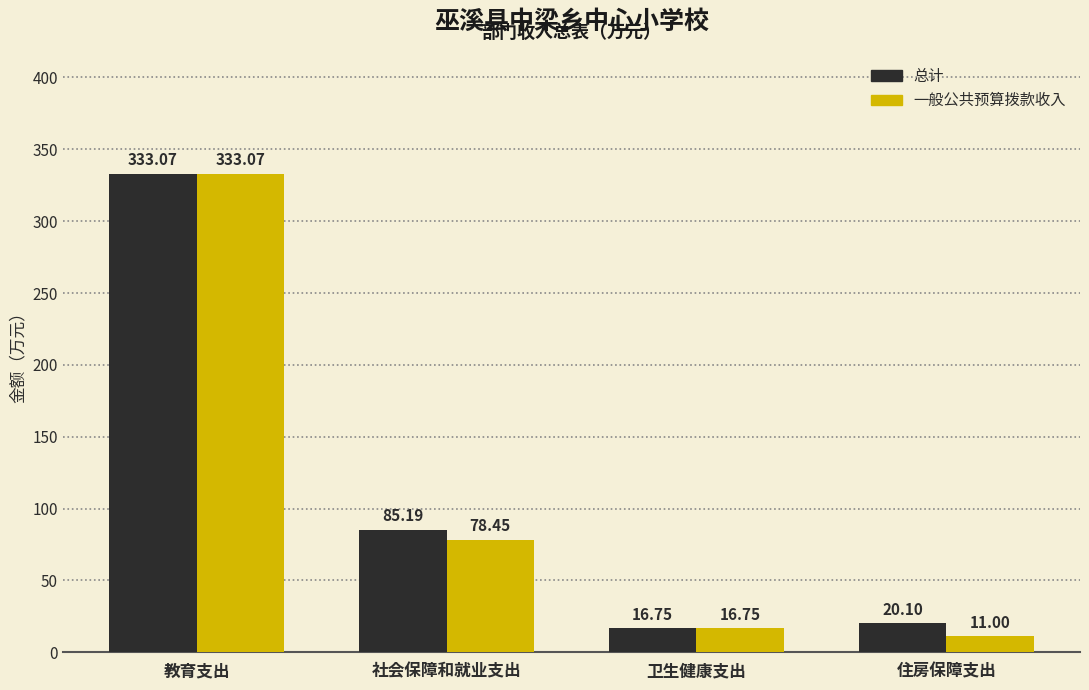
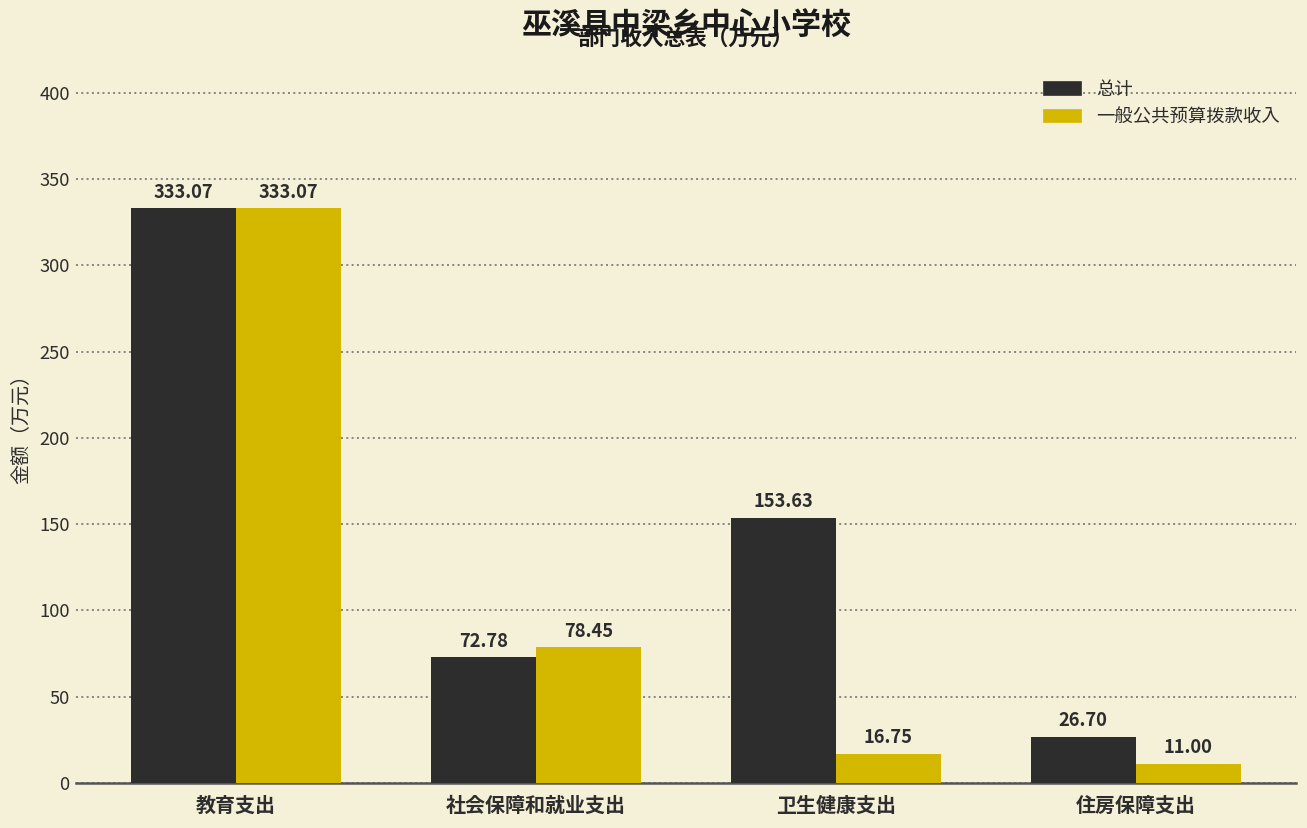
总计, 社会保障和就业支出: 85.19 -> 72.78
总计, 卫生健康支出: 16.75 -> 153.63
总计, 住房保障支出: 20.10 -> 26.70
